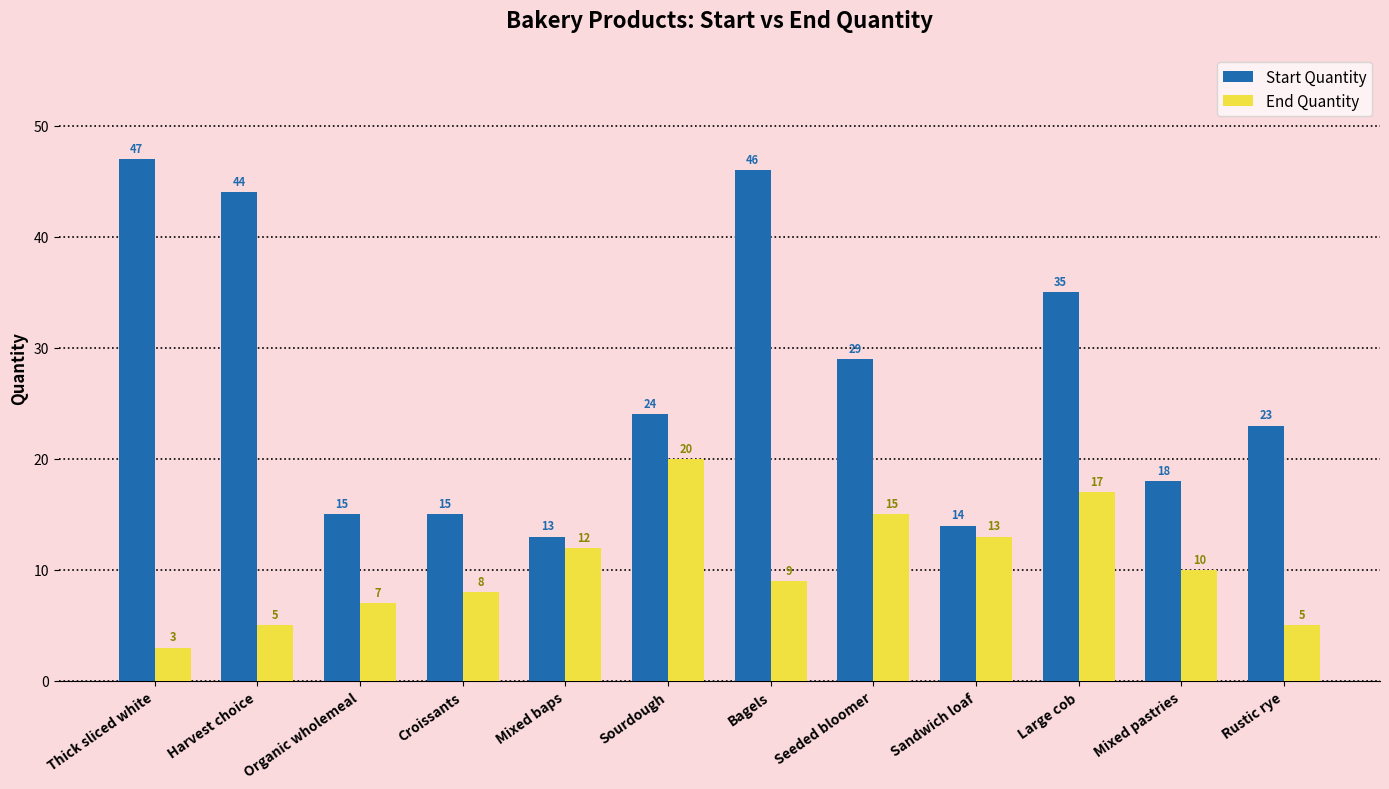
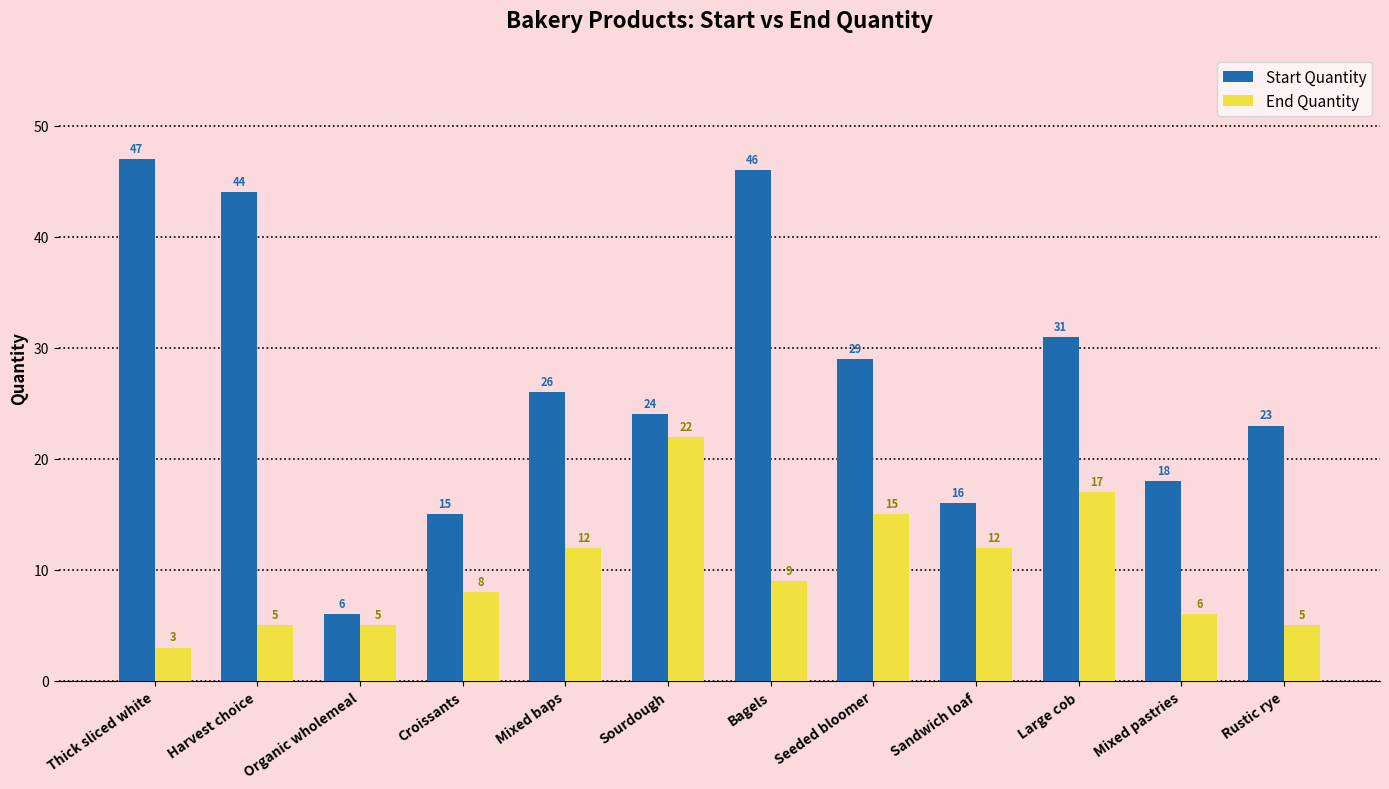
Start Quantity, Organic wholemeal: 15 -> 6
End Quantity, Organic wholemeal: 7 -> 5
Start Quantity, Mixed baps: 13 -> 26
End Quantity, Sourdough: 20 -> 22
Start Quantity, Sandwich loaf: 14 -> 16
End Quantity, Sandwich loaf: 13 -> 12
Start Quantity, Large cob: 35 -> 31
End Quantity, Mixed pastries: 10 -> 6
